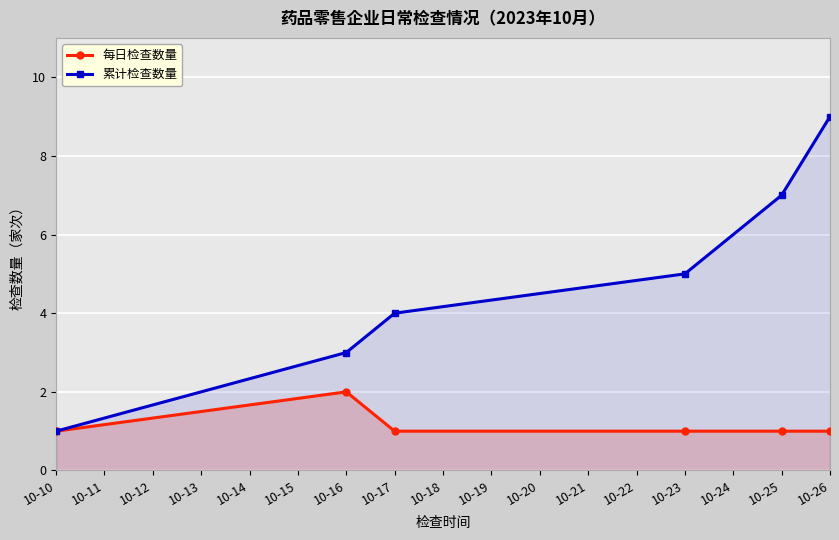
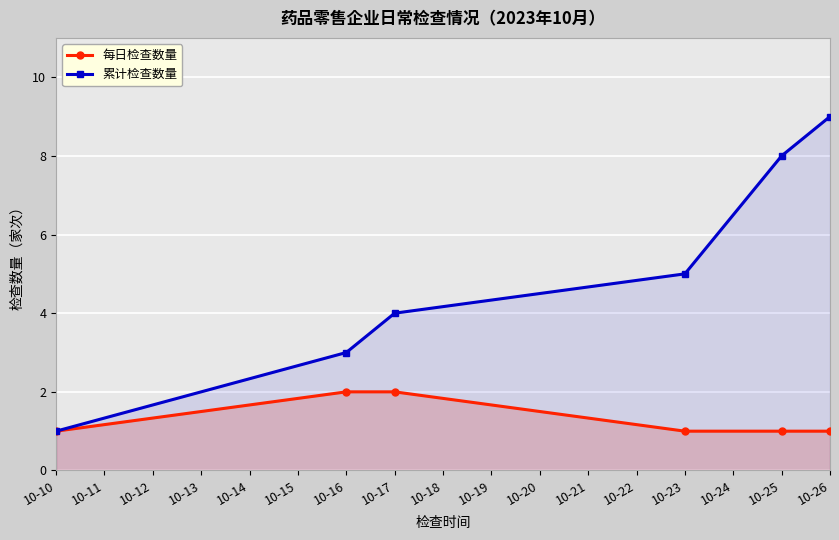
每日检查数量, 10-17: 1 -> 2
累计检查数量, 10-25: 7 -> 8
